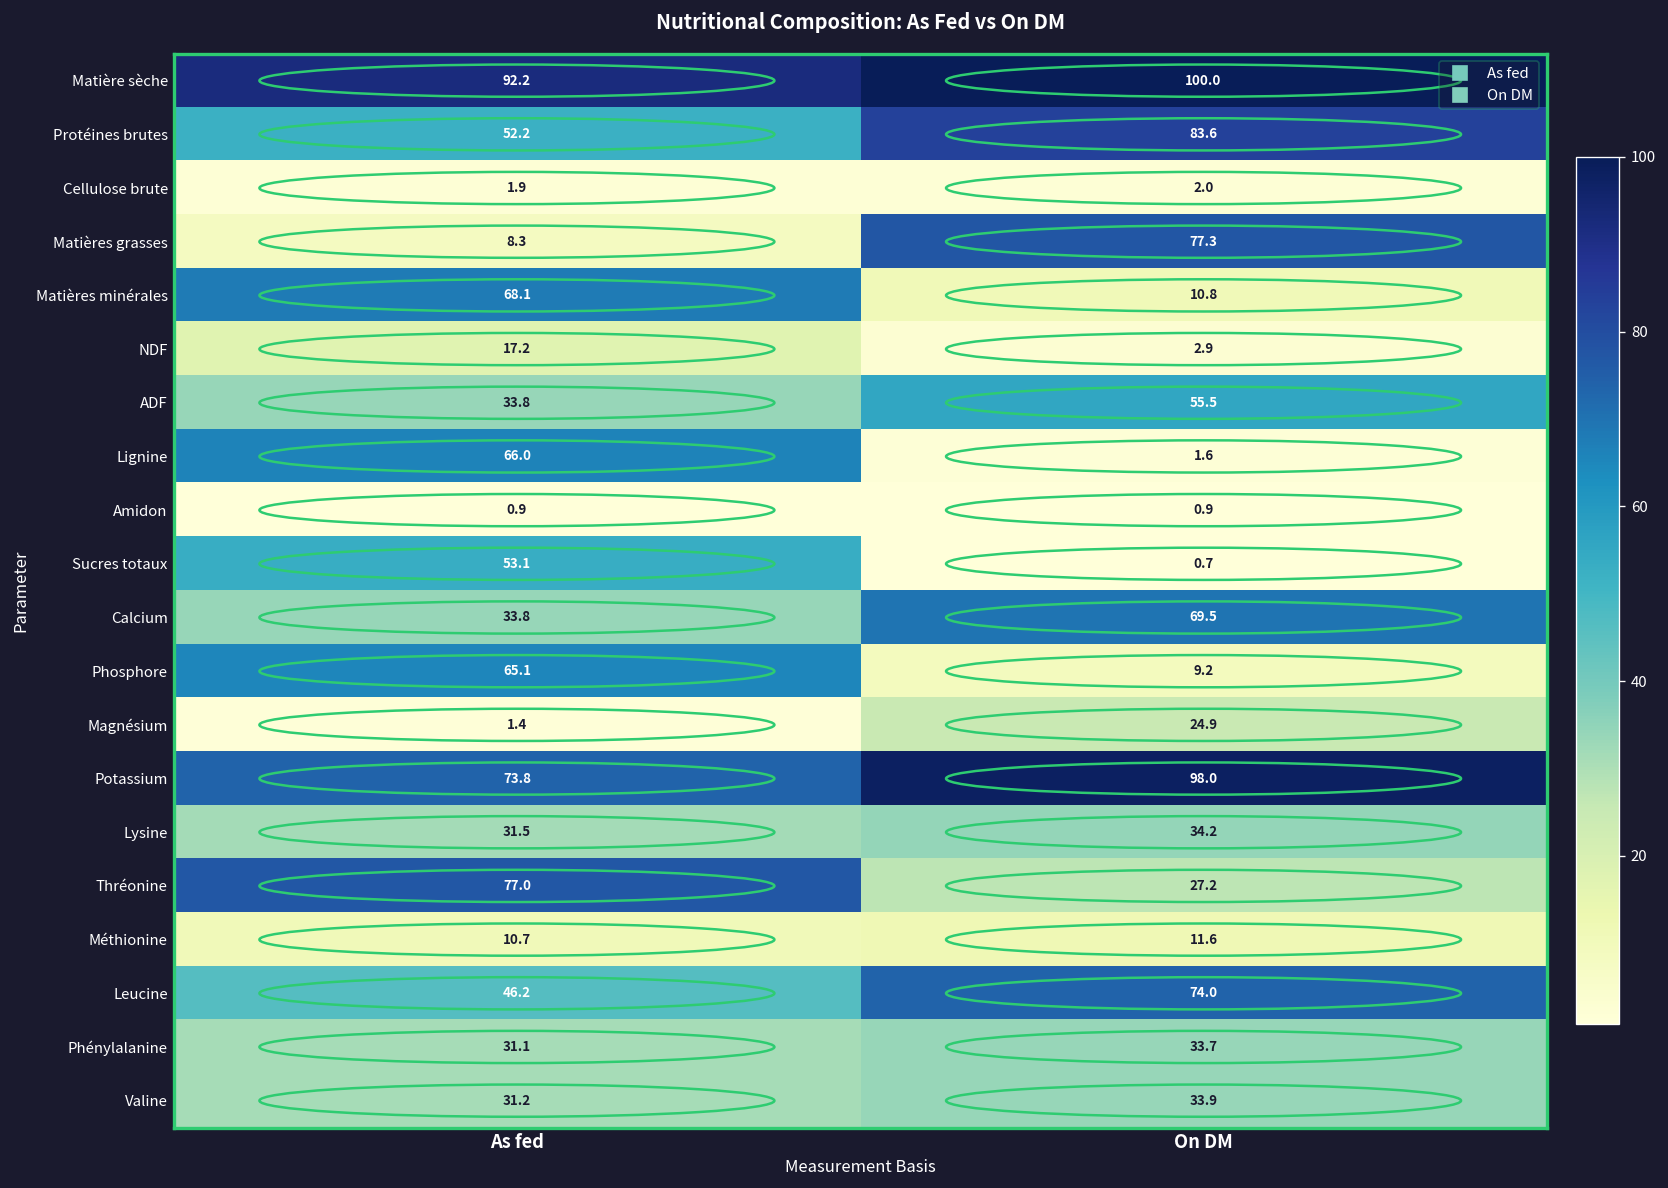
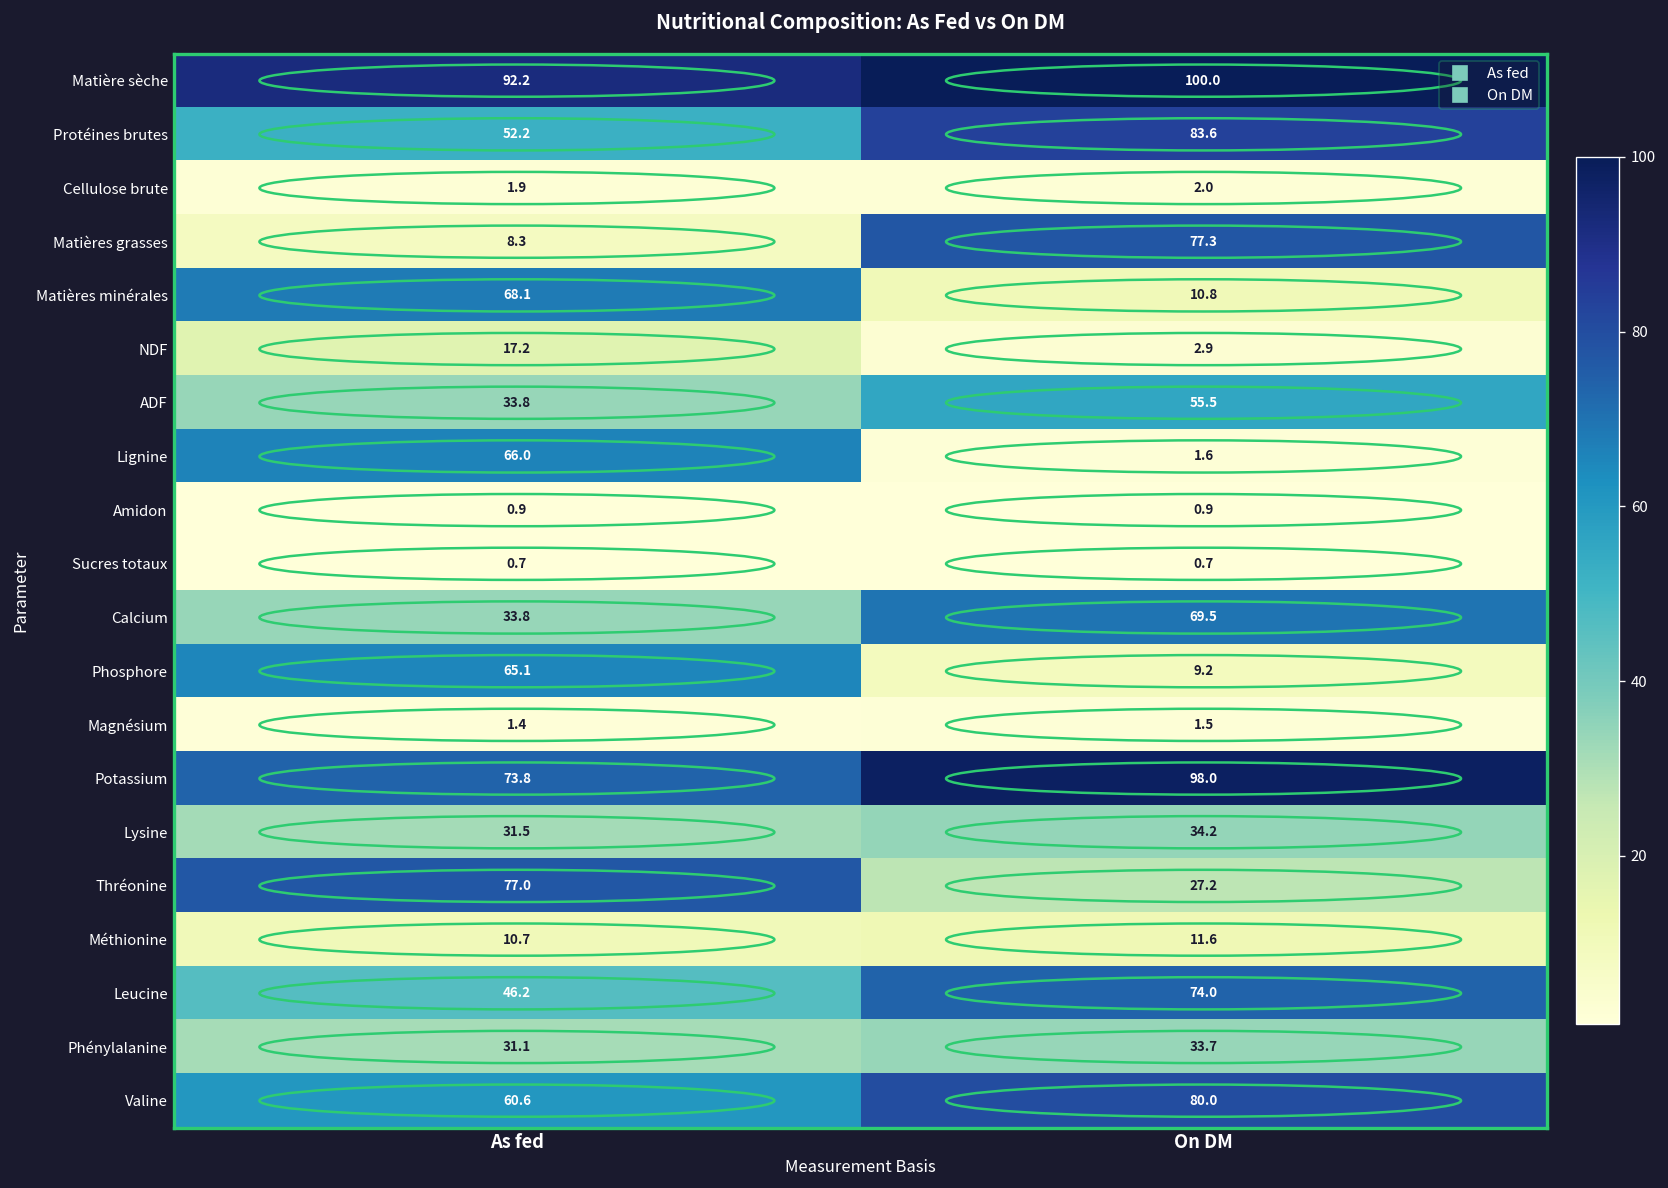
Sucres totaux, As fed: 53.1 -> 0.7
Magnésium, On DM: 24.9 -> 1.5
Valine, As fed: 31.2 -> 60.6
Valine, On DM: 33.9 -> 80.0
